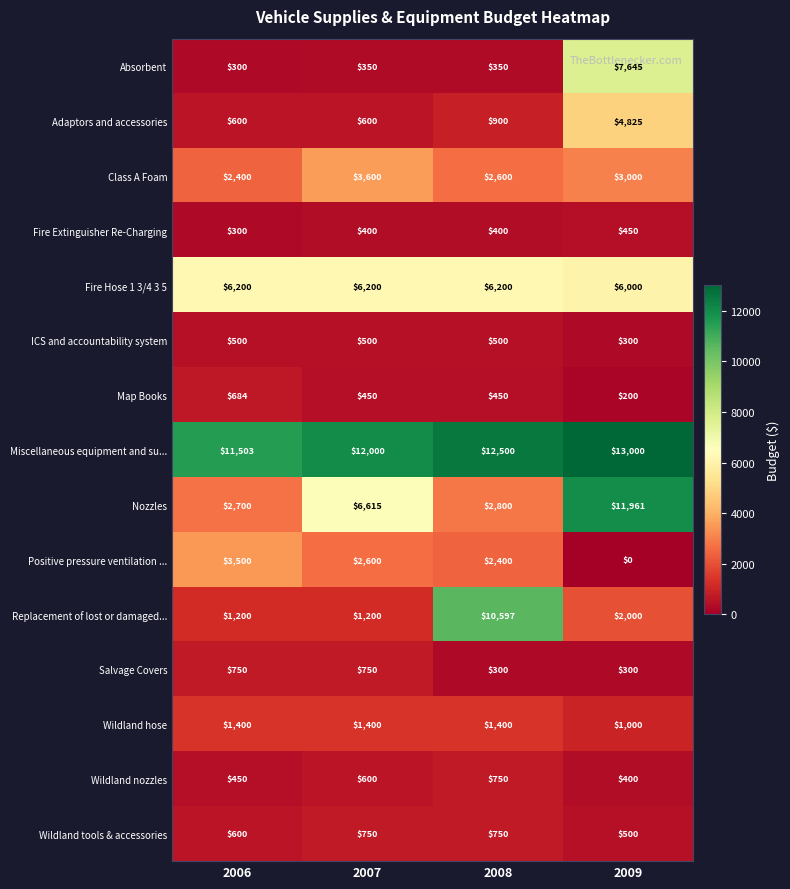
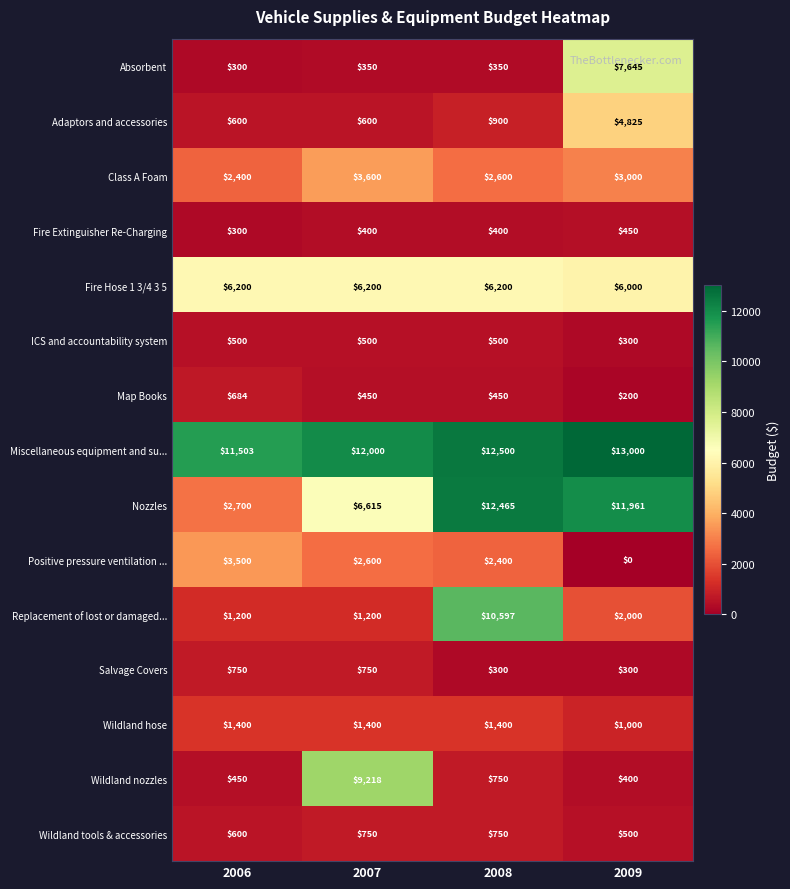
Nozzles, 2008: $2,800 -> $12,465
Wildland nozzles, 2007: $600 -> $9,218
